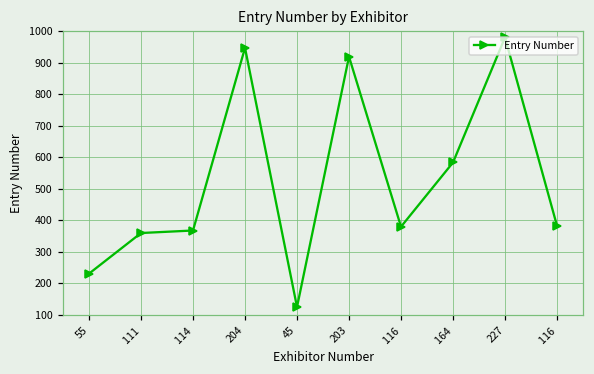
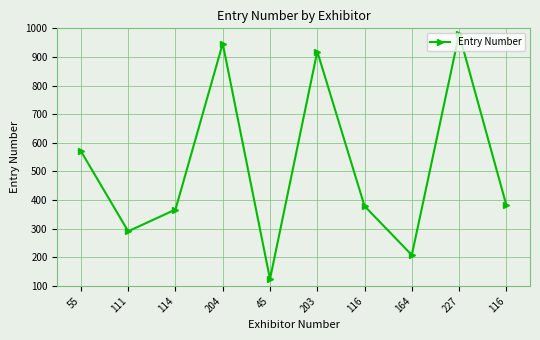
55: 230 -> 570
111: 360 -> 290
164: 580 -> 210
